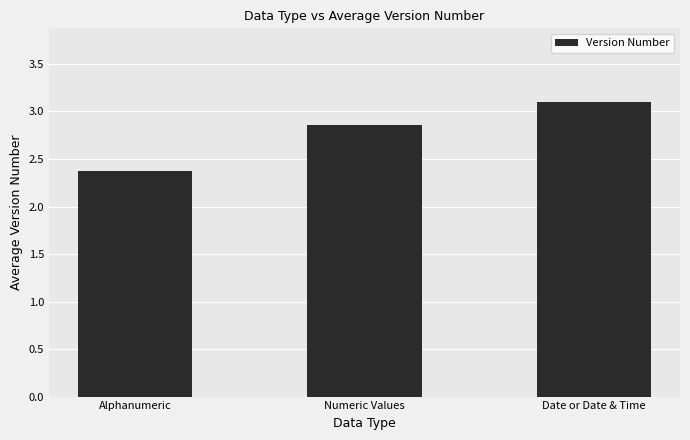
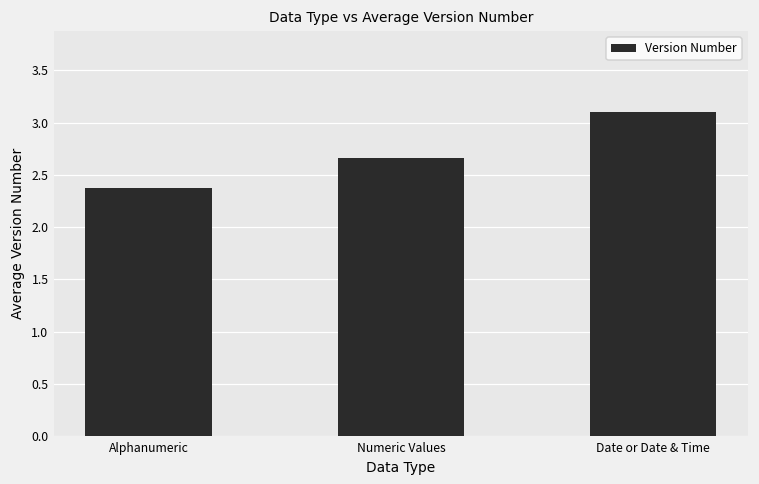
Numeric Values: 2.9 -> 2.7
